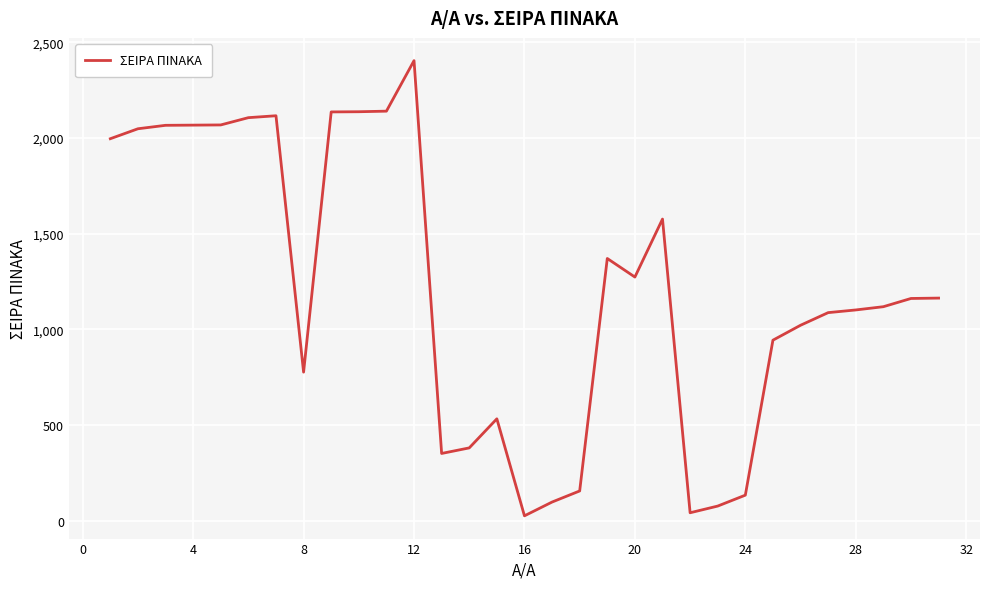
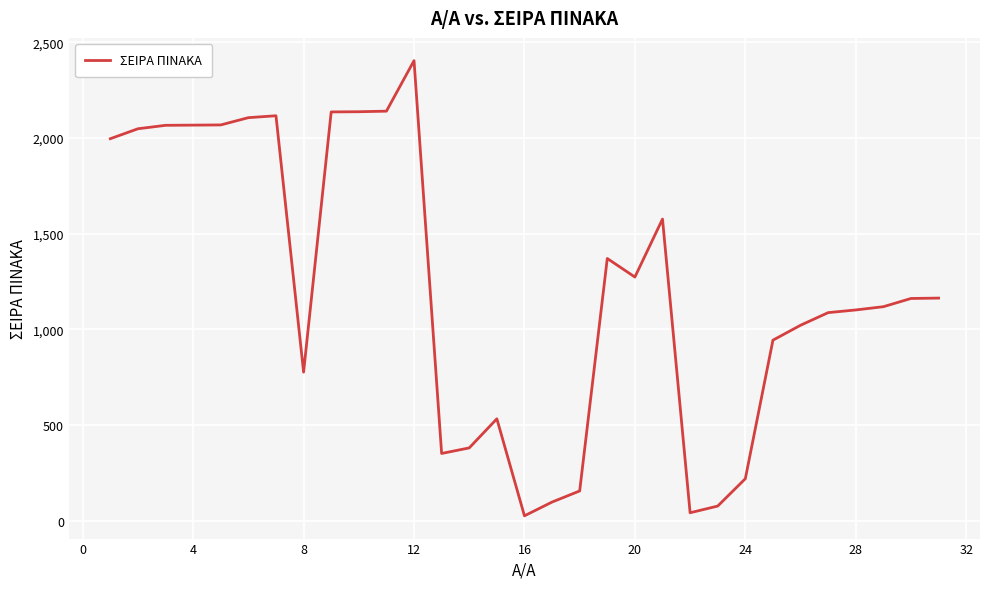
24: 130 -> 220
